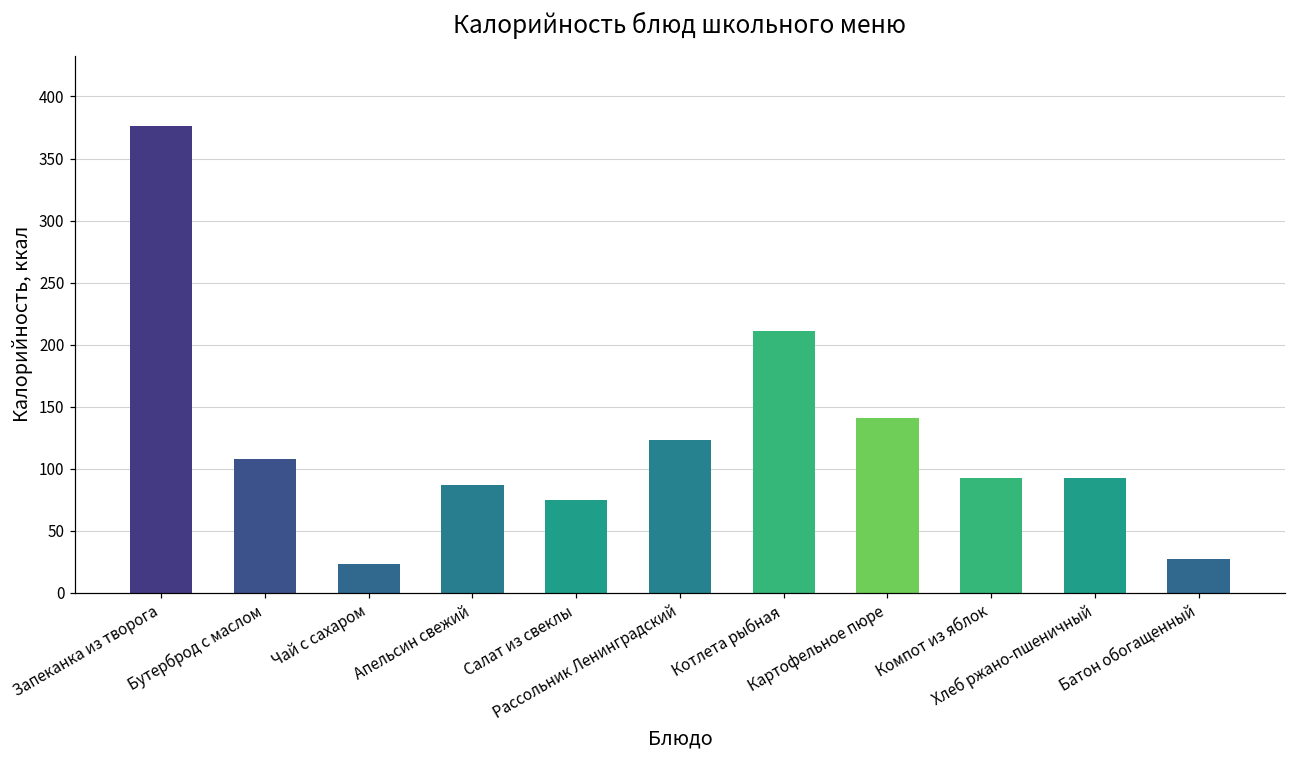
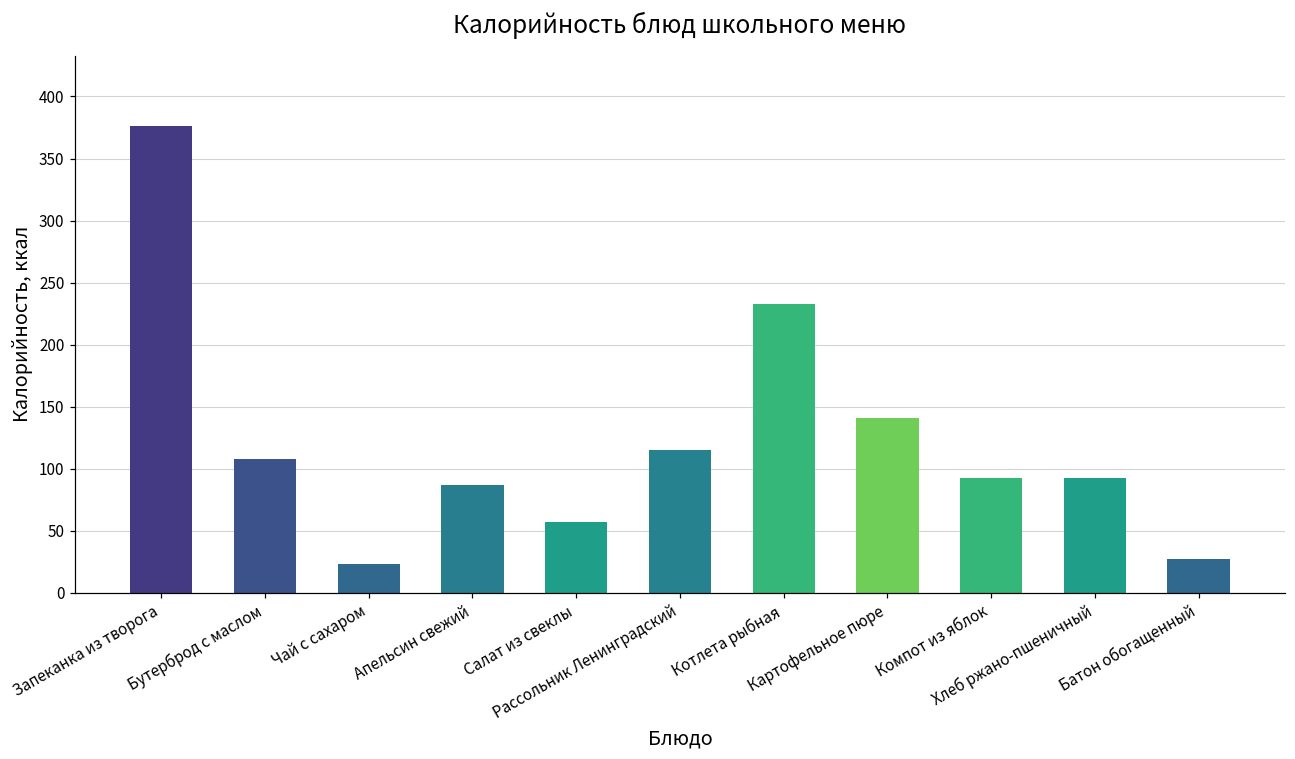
Салат из свеклы: 74 -> 57
Рассольник Ленинградский: 123 -> 115
Котлета рыбная: 211 -> 233
